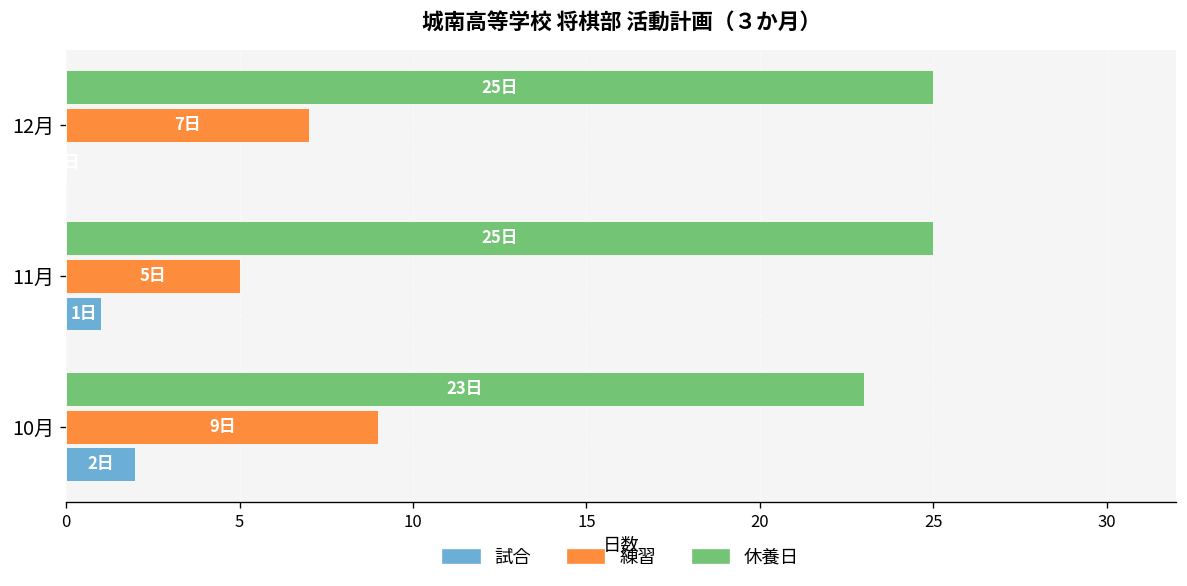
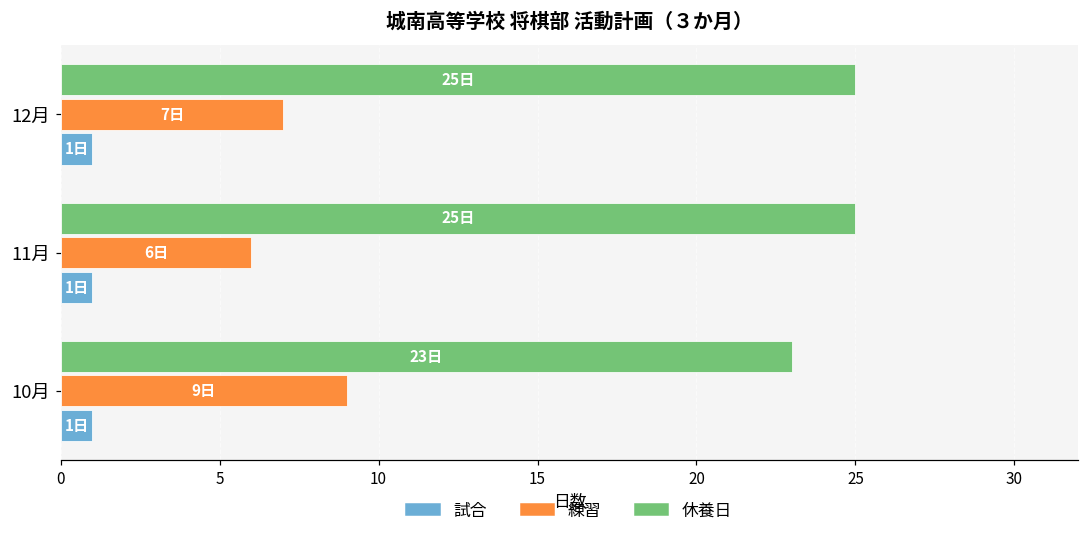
試合, 12月: 0 -> 1
練習, 11月: 5日 -> 6日
試合, 10月: 2日 -> 1日
